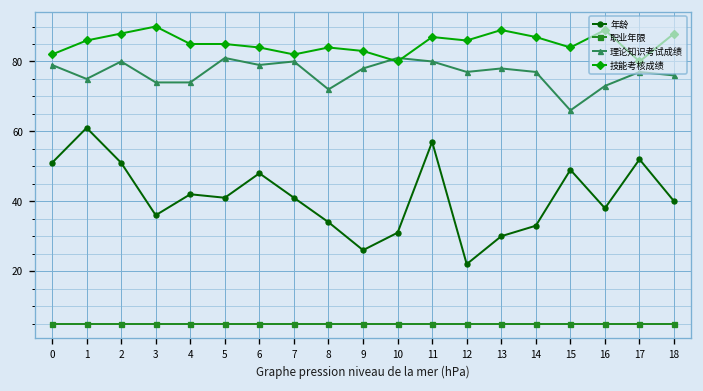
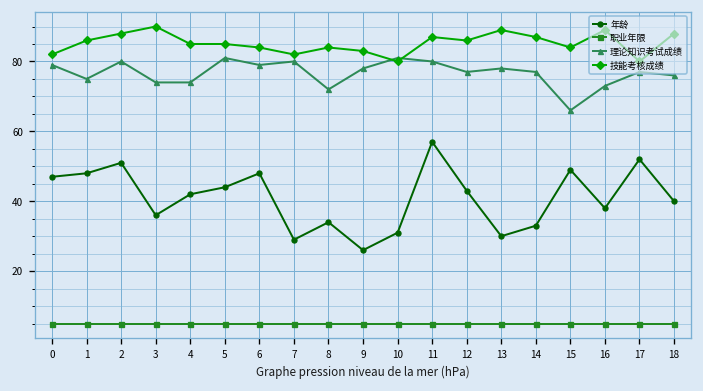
年龄, 0: 51 -> 47
年龄, 1: 61 -> 48
年龄, 5: 41 -> 44
年龄, 7: 41 -> 29
年龄, 12: 22 -> 43
